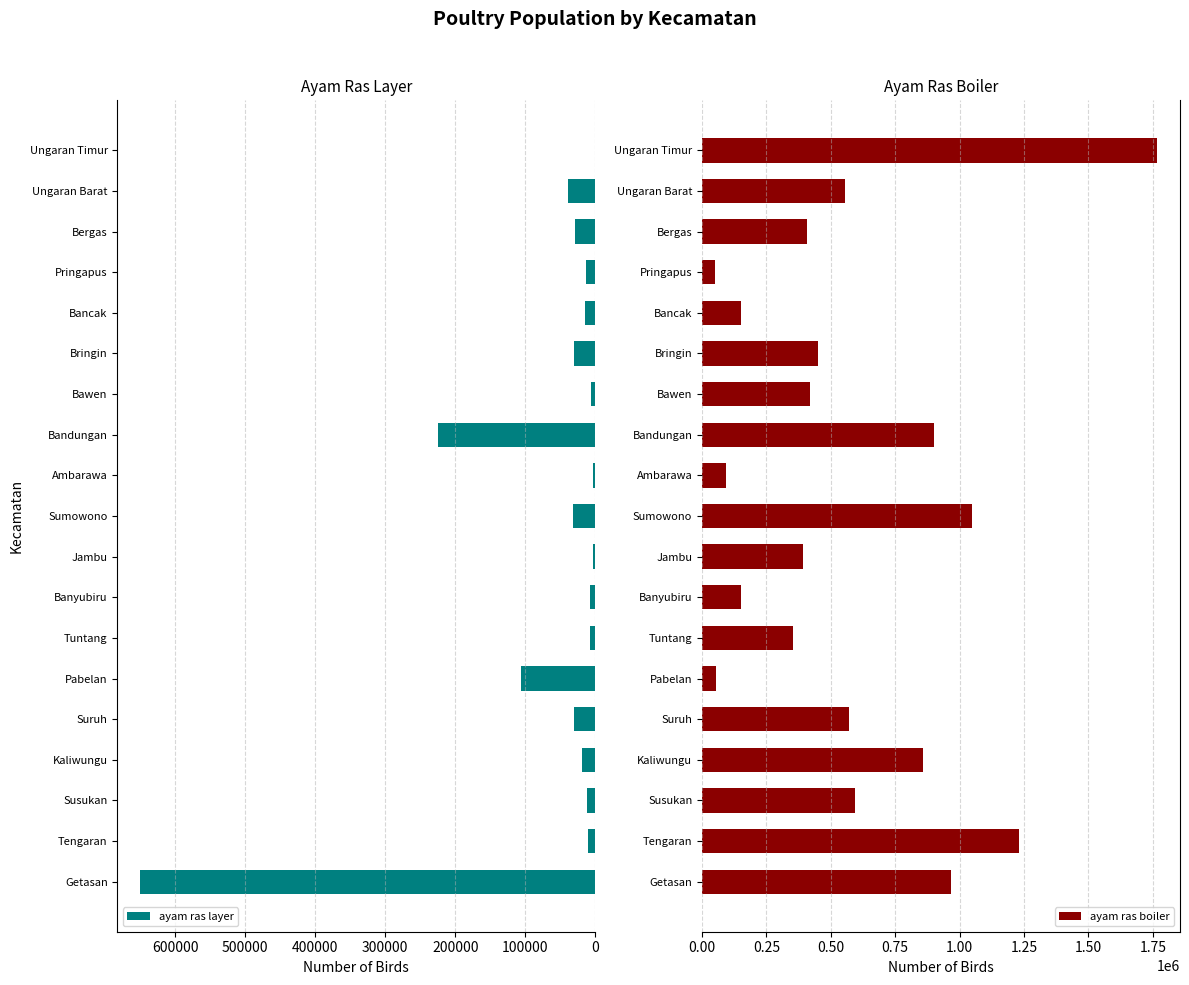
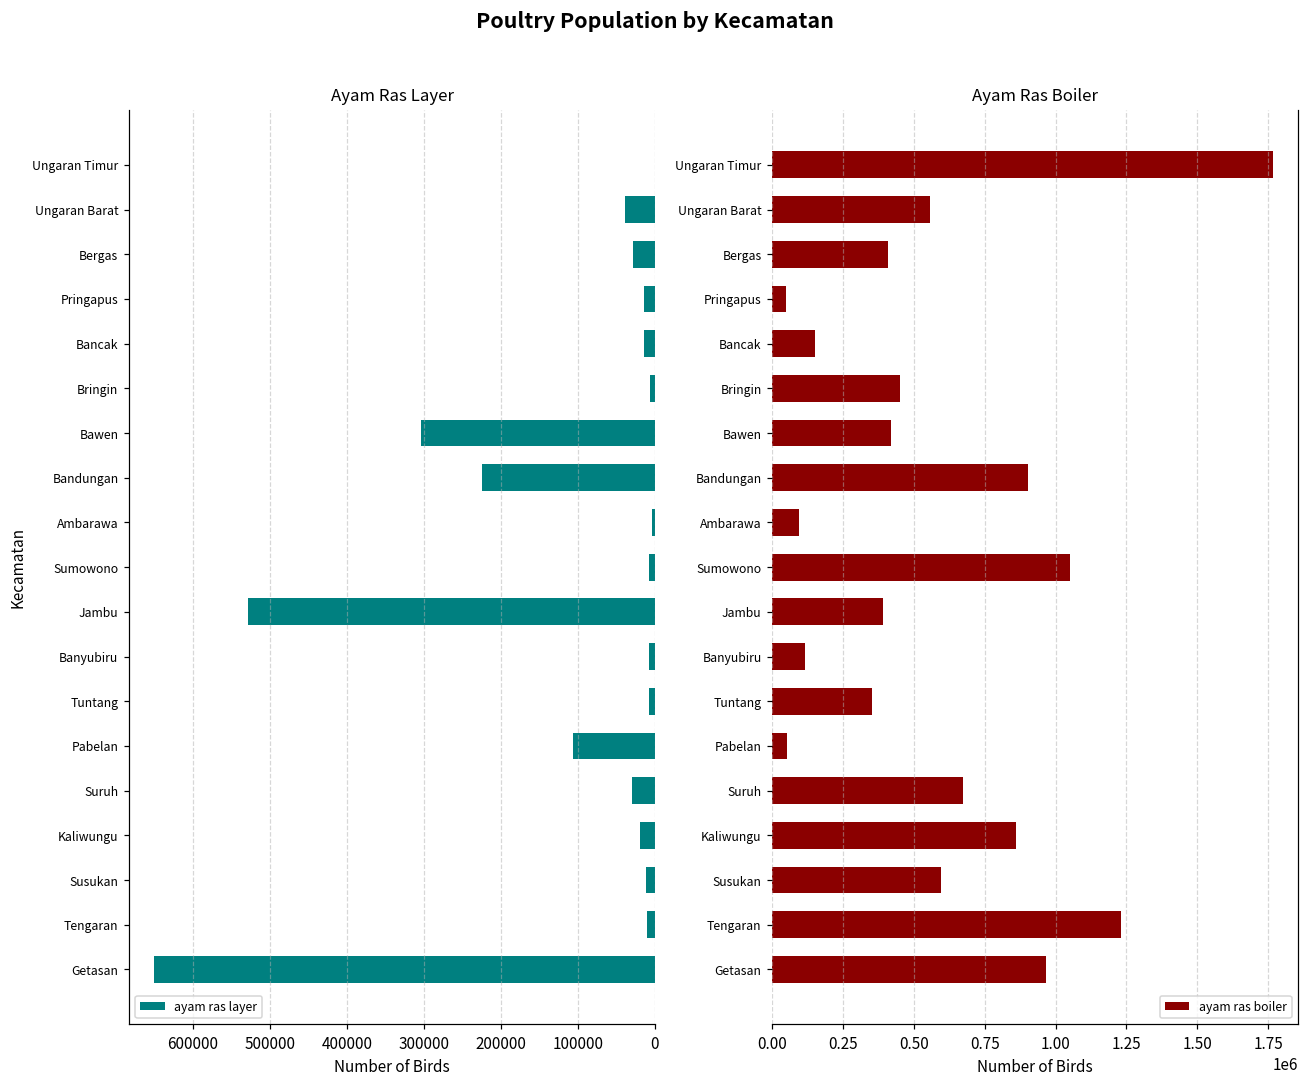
Ayam Ras Layer, Bringin: 30000 -> 10000
Ayam Ras Layer, Bawen: 10000 -> 300000
Ayam Ras Layer, Sumowono: 30000 -> 10000
Ayam Ras Layer, Jambu: 0 -> 530000
Ayam Ras Boiler, Banyubiru: 150000 -> 110000
Ayam Ras Boiler, Suruh: 570000 -> 670000
